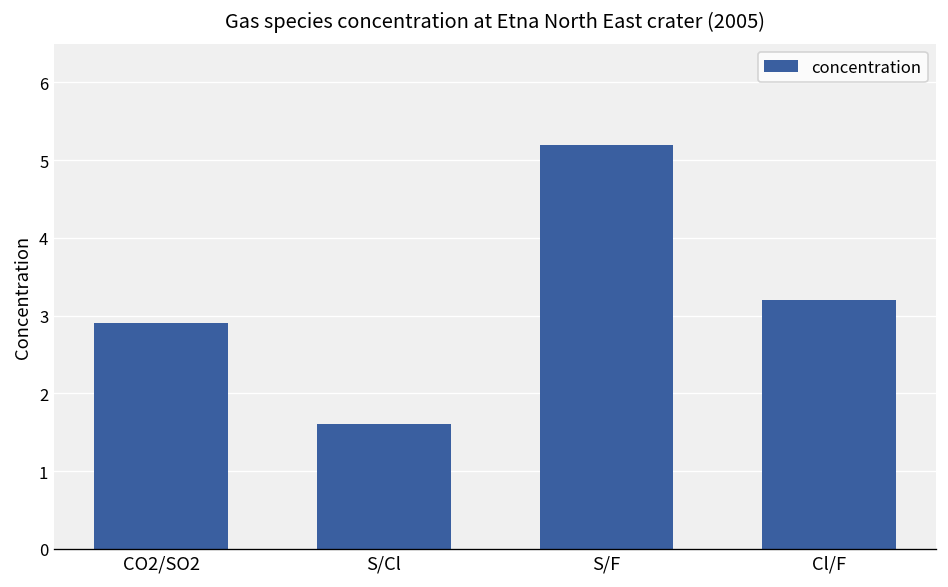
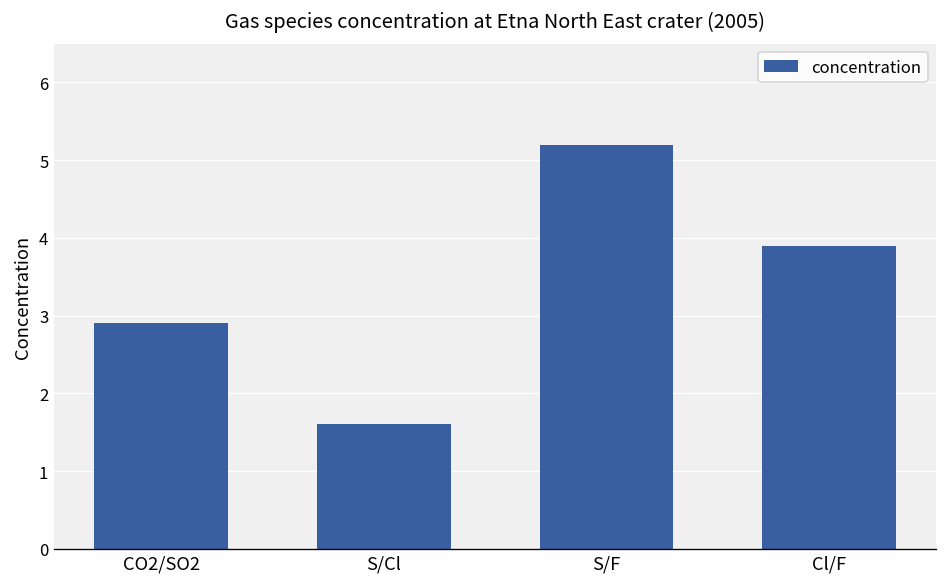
Cl/F: 3.2 -> 3.9
